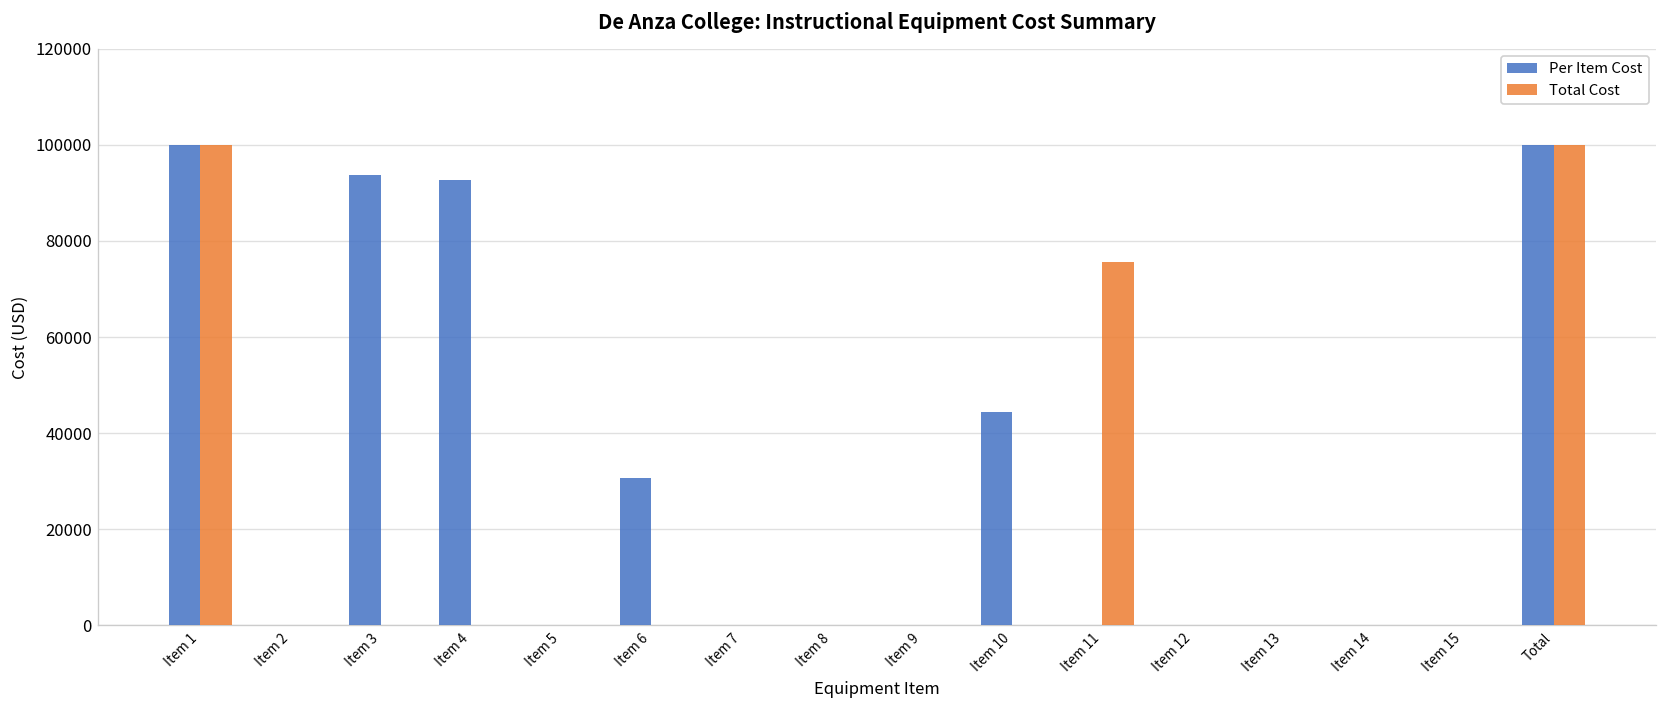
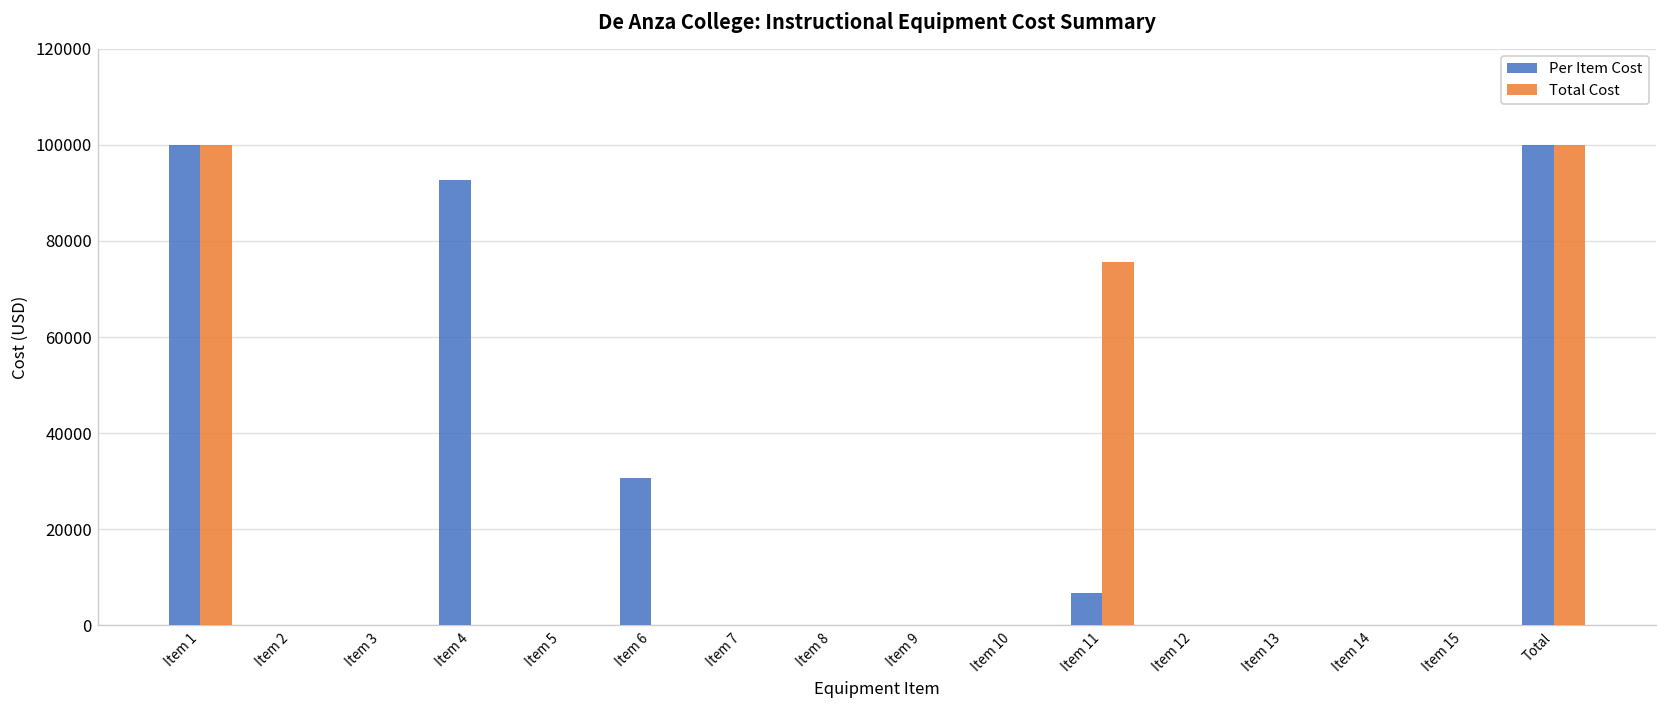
Per Item Cost, Item 3: 94000 -> 0
Per Item Cost, Item 10: 44000 -> 0
Per Item Cost, Item 11: 0 -> 7000
